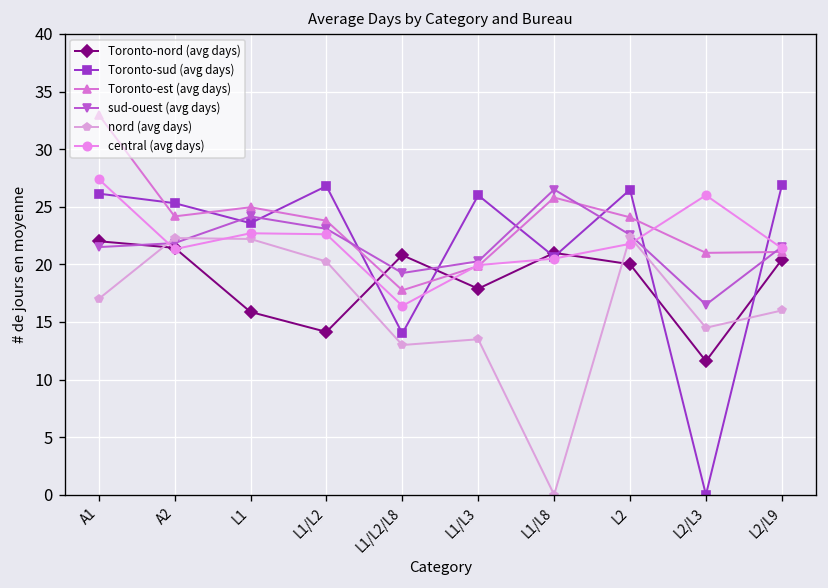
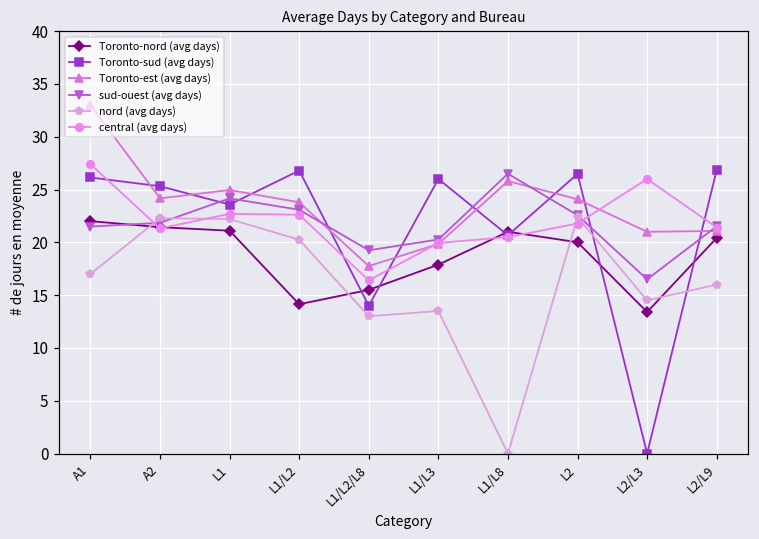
Toronto-nord (avg days), L1: 16 -> 21
Toronto-nord (avg days), L1/L2/L8: 21 -> 16
Toronto-nord (avg days), L2/L3: 12 -> 13
